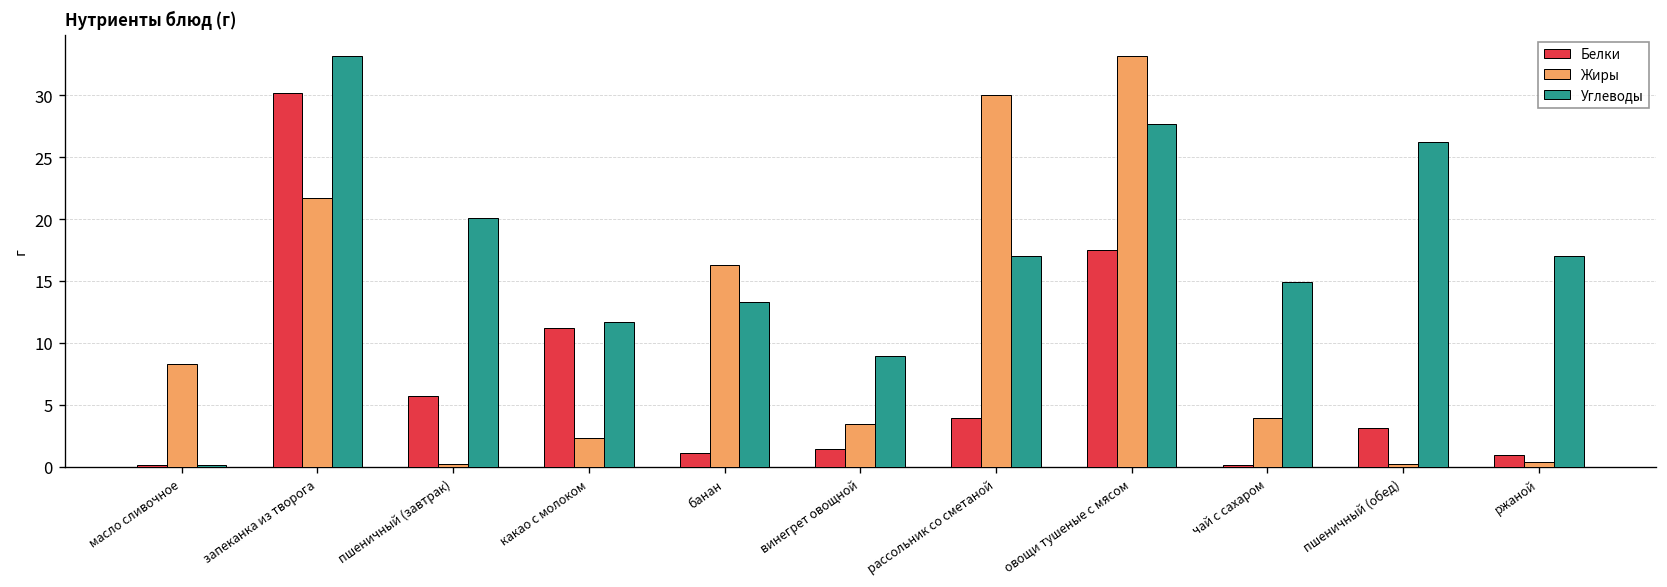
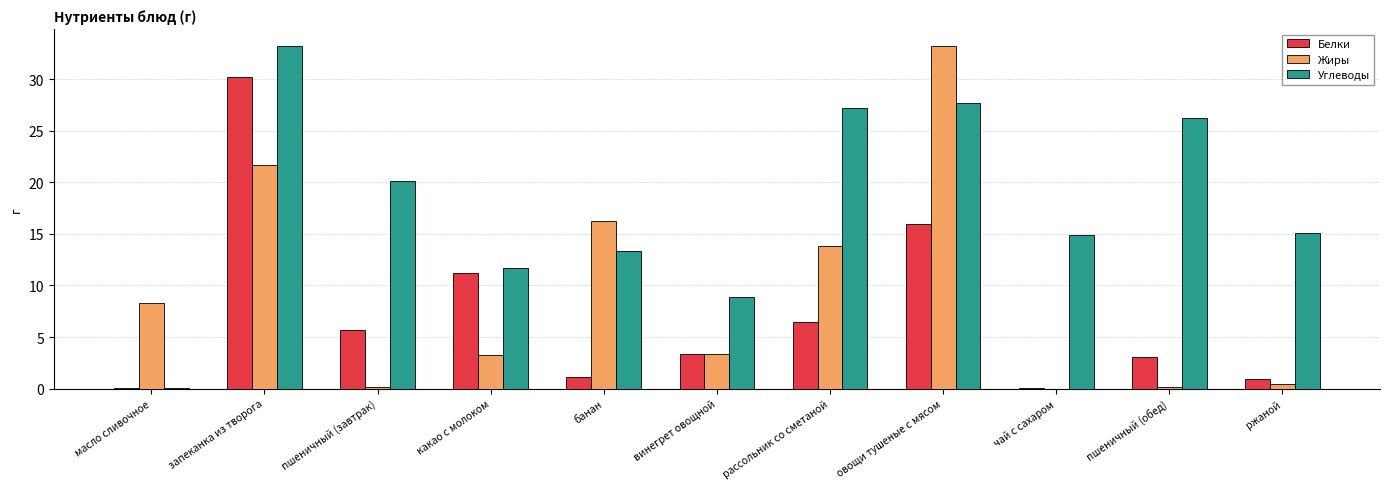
Жиры, какао с молоком: 2.3 -> 3.3
Белки, винегрет овощной: 1.4 -> 3.4
Белки, рассольник со сметаной: 3.9 -> 6.5
Жиры, рассольник со сметаной: 30.0 -> 13.8
Углеводы, рассольник со сметаной: 17.0 -> 27.2
Белки, овощи тушеные с мясом: 17.5 -> 16.0
Жиры, чай с сахаром: 3.9 -> 0.0
Углеводы, ржаной: 17.0 -> 15.1
